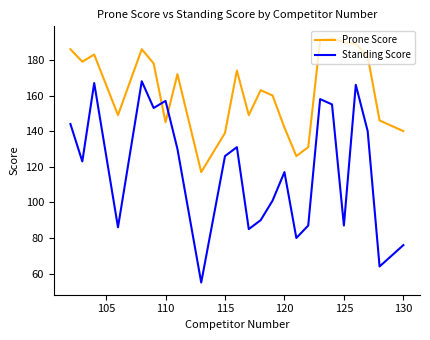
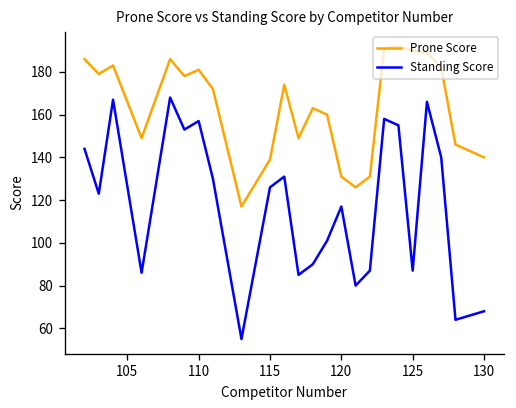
Prone Score, 110: 145 -> 181
Prone Score, 120: 142 -> 131
Standing Score, 130: 76 -> 68
